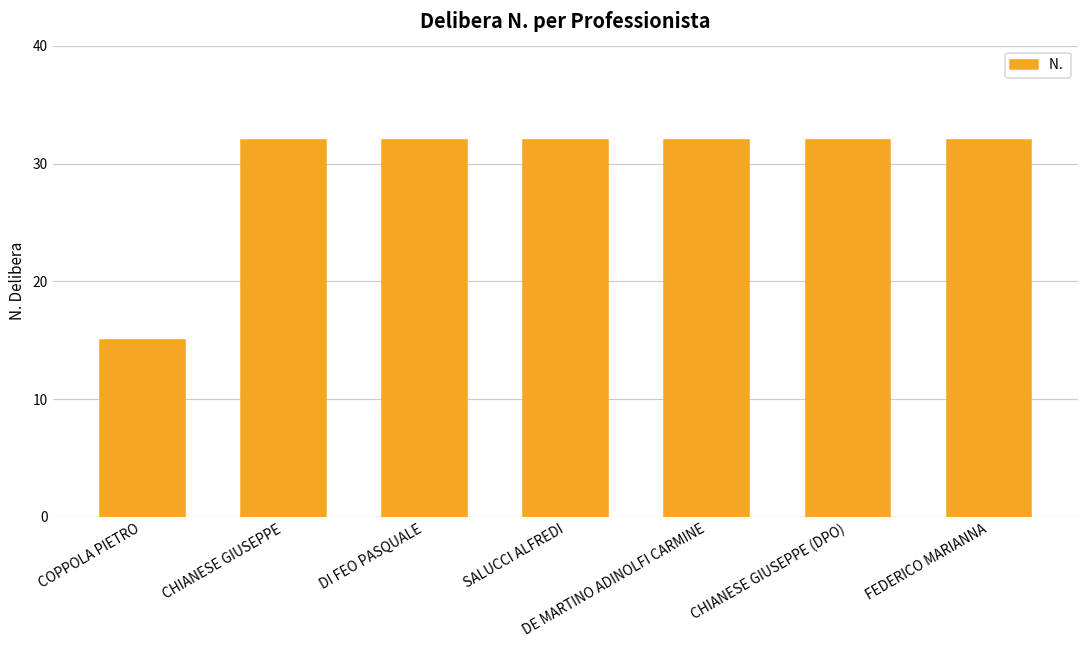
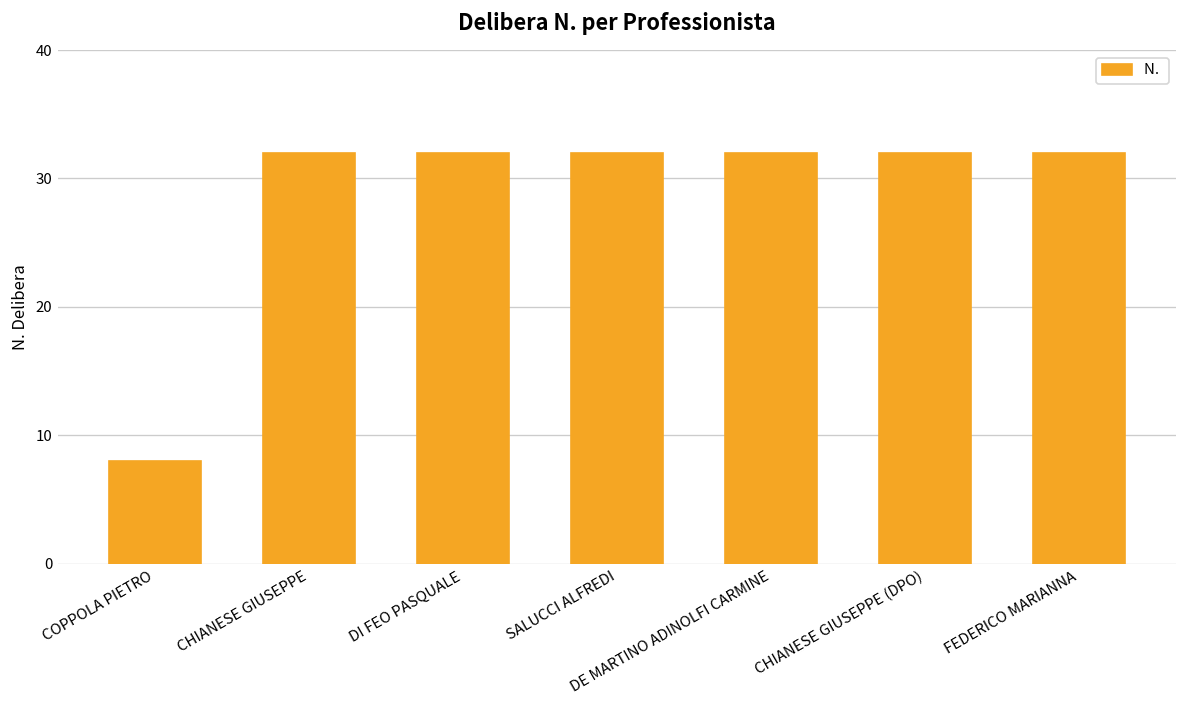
COPPOLA PIETRO: 15 -> 8
